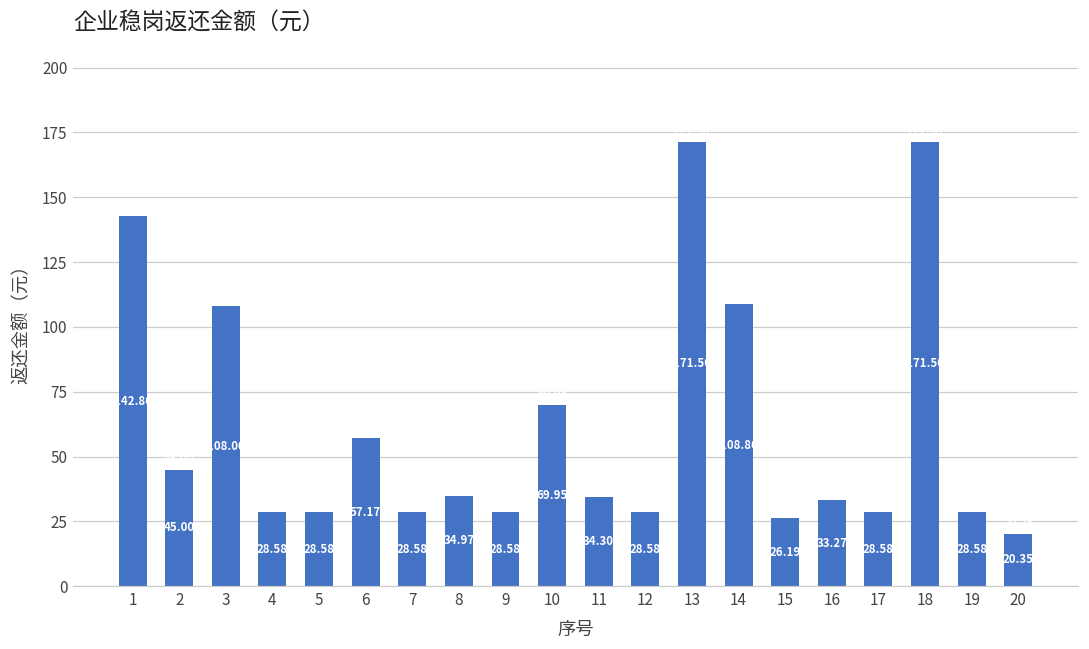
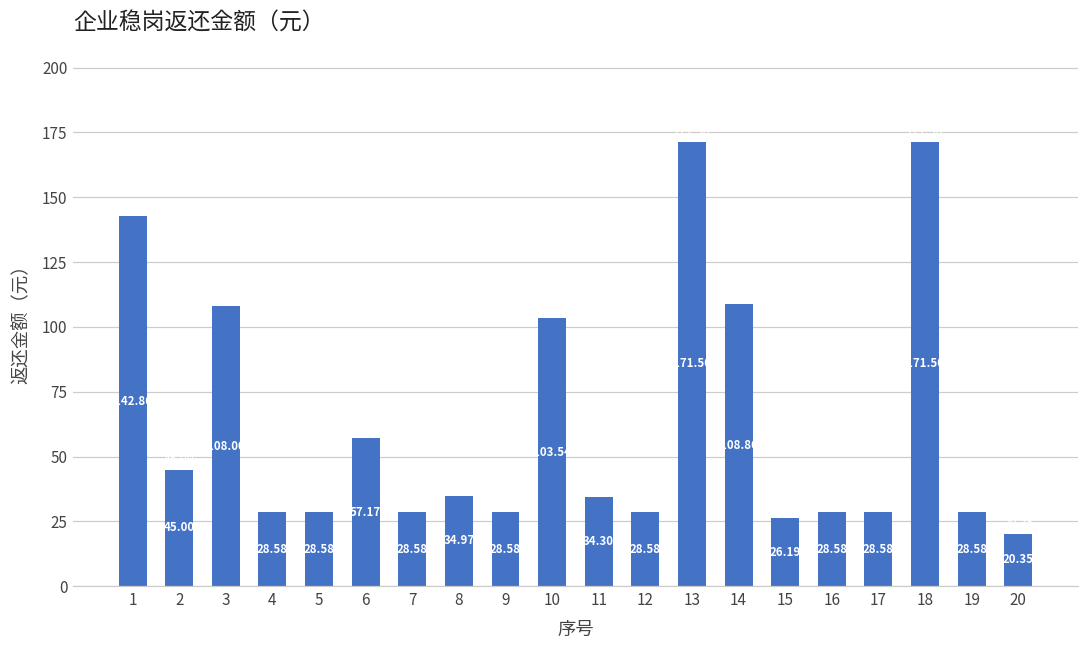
10: 69.95 -> 103.54
16: 33.27 -> 28.58
